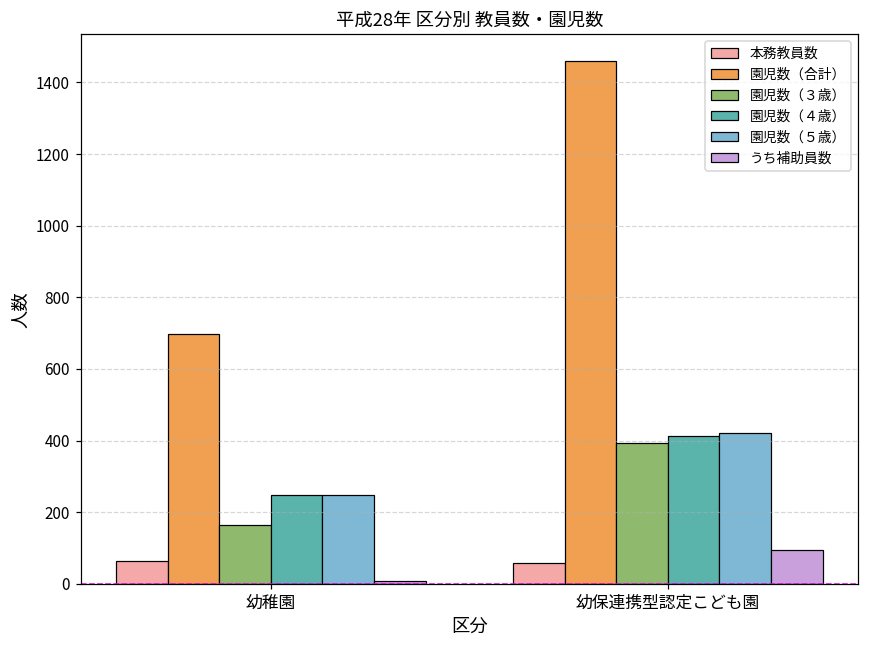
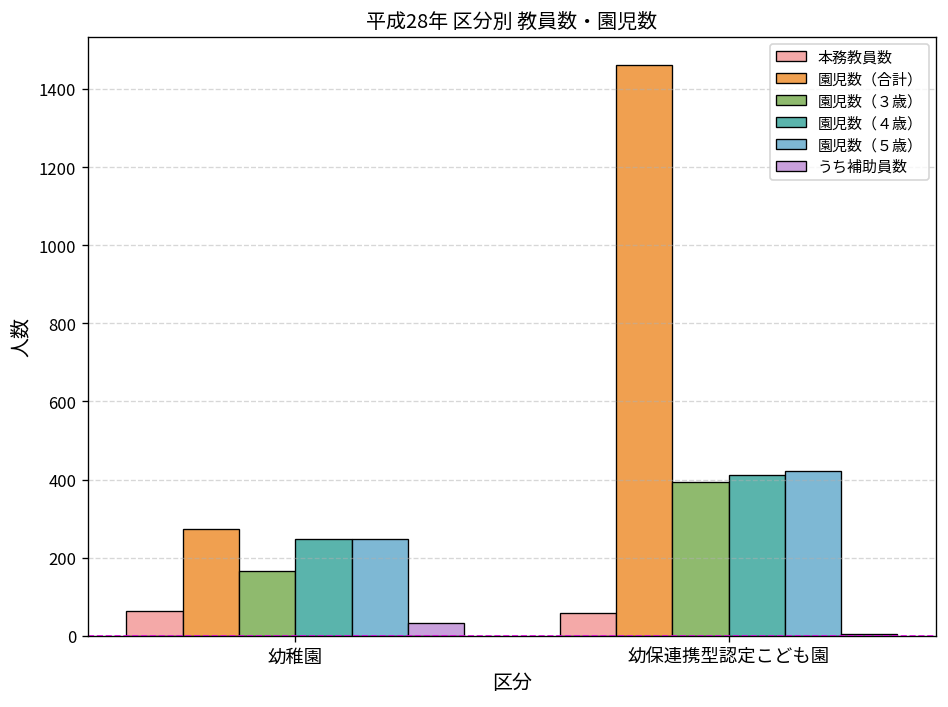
園児数（合計）, 幼稚園: 700 -> 270
うち補助員数, 幼稚園: 10 -> 30
うち補助員数, 幼保連携型認定こども園: 90 -> 10
